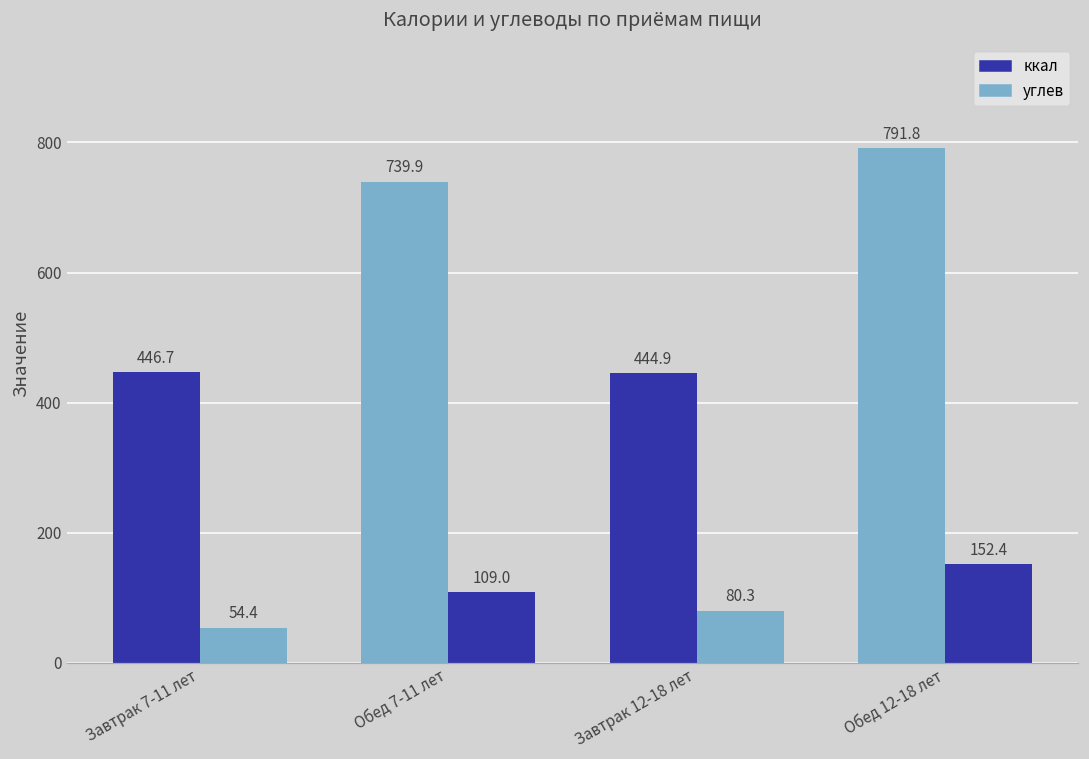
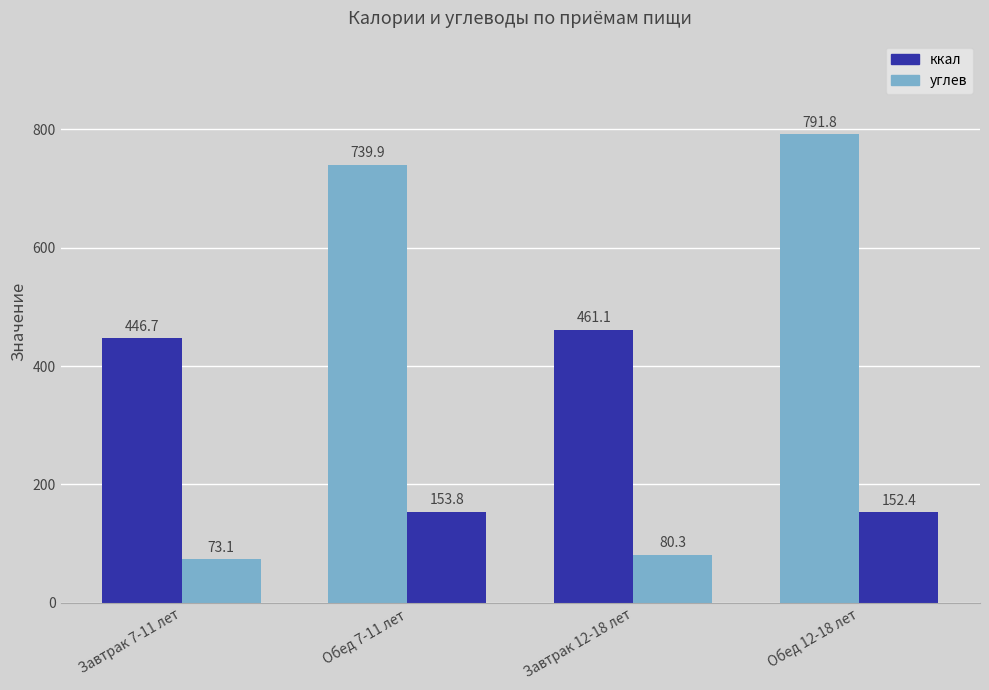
углев, Завтрак 7-11 лет: 54.4 -> 73.1
углев, Обед 7-11 лет: 109.0 -> 153.8
ккал, Завтрак 12-18 лет: 444.9 -> 461.1
